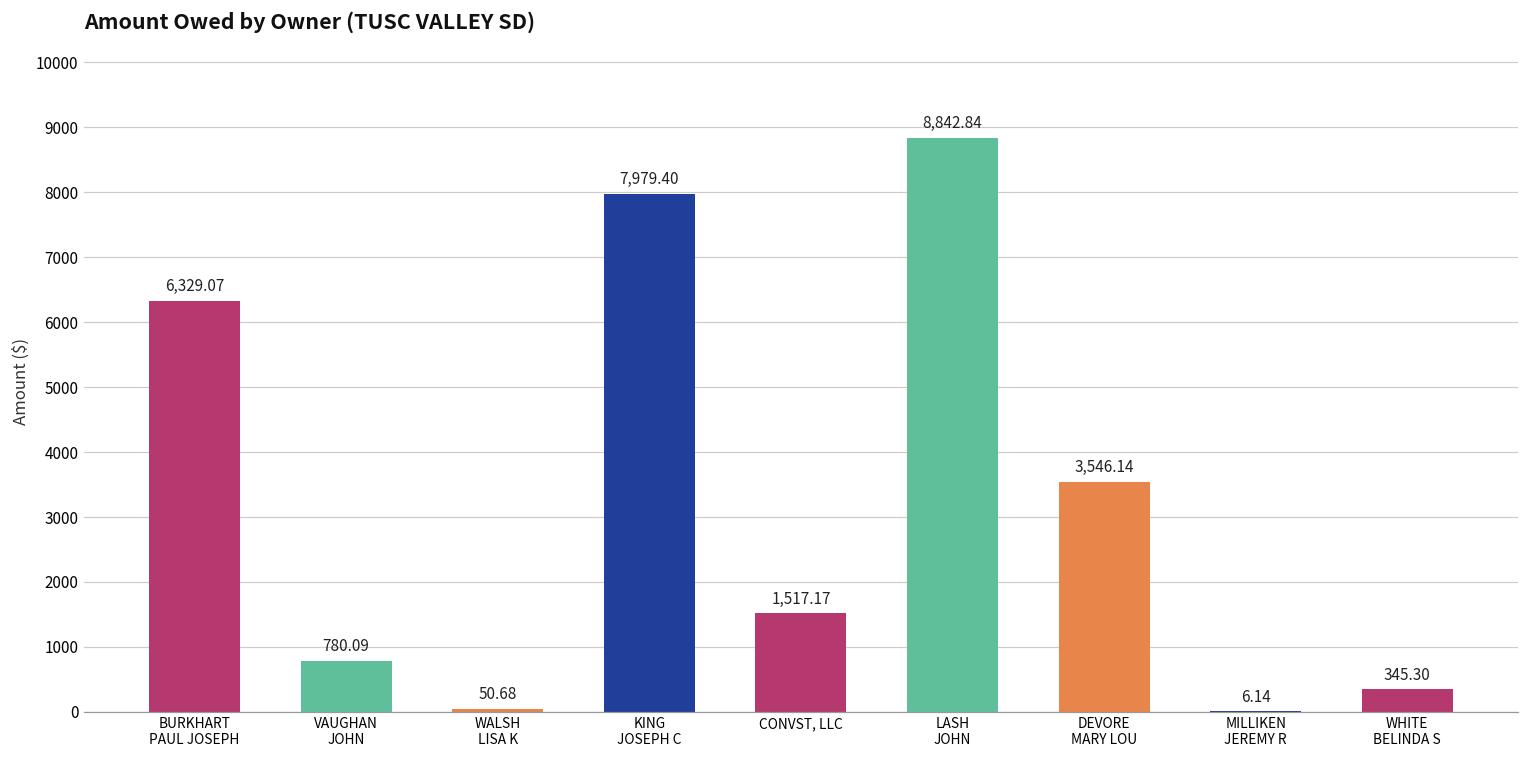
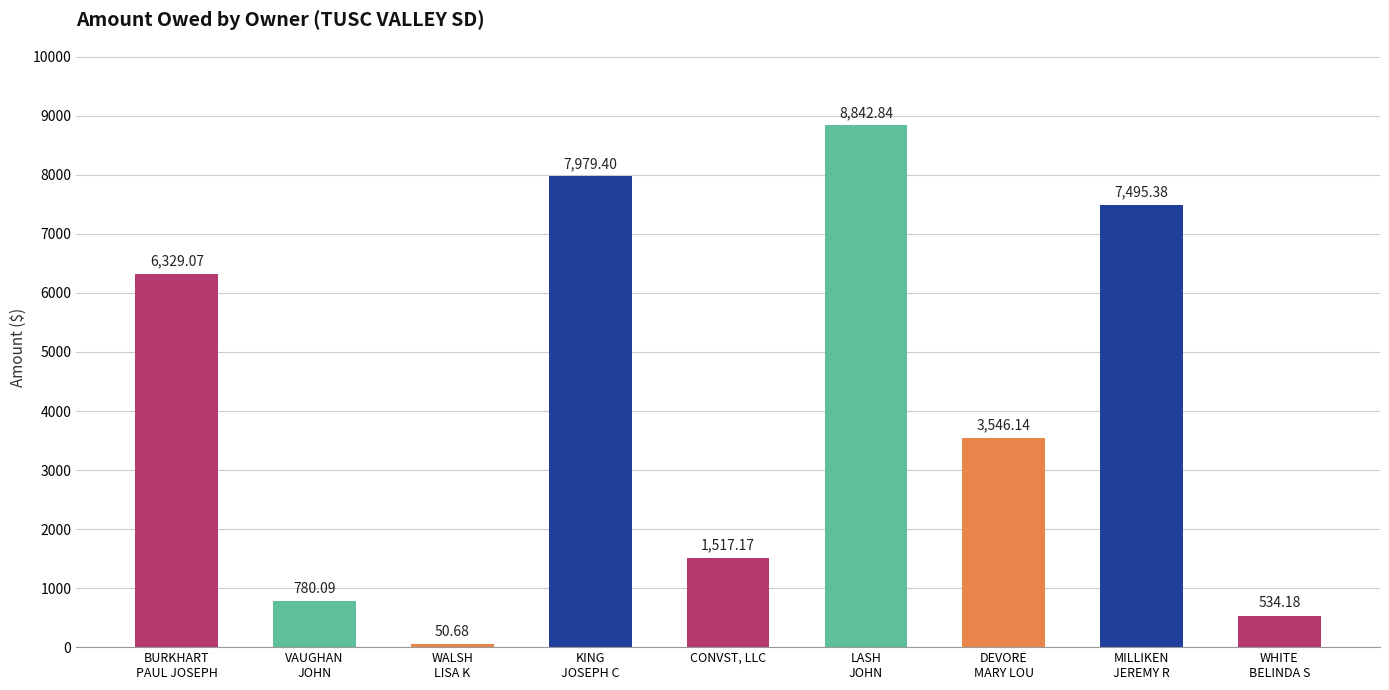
MILLIKEN JEREMY R: 6.14 -> 7,495.38
WHITE BELINDA S: 345.30 -> 534.18
